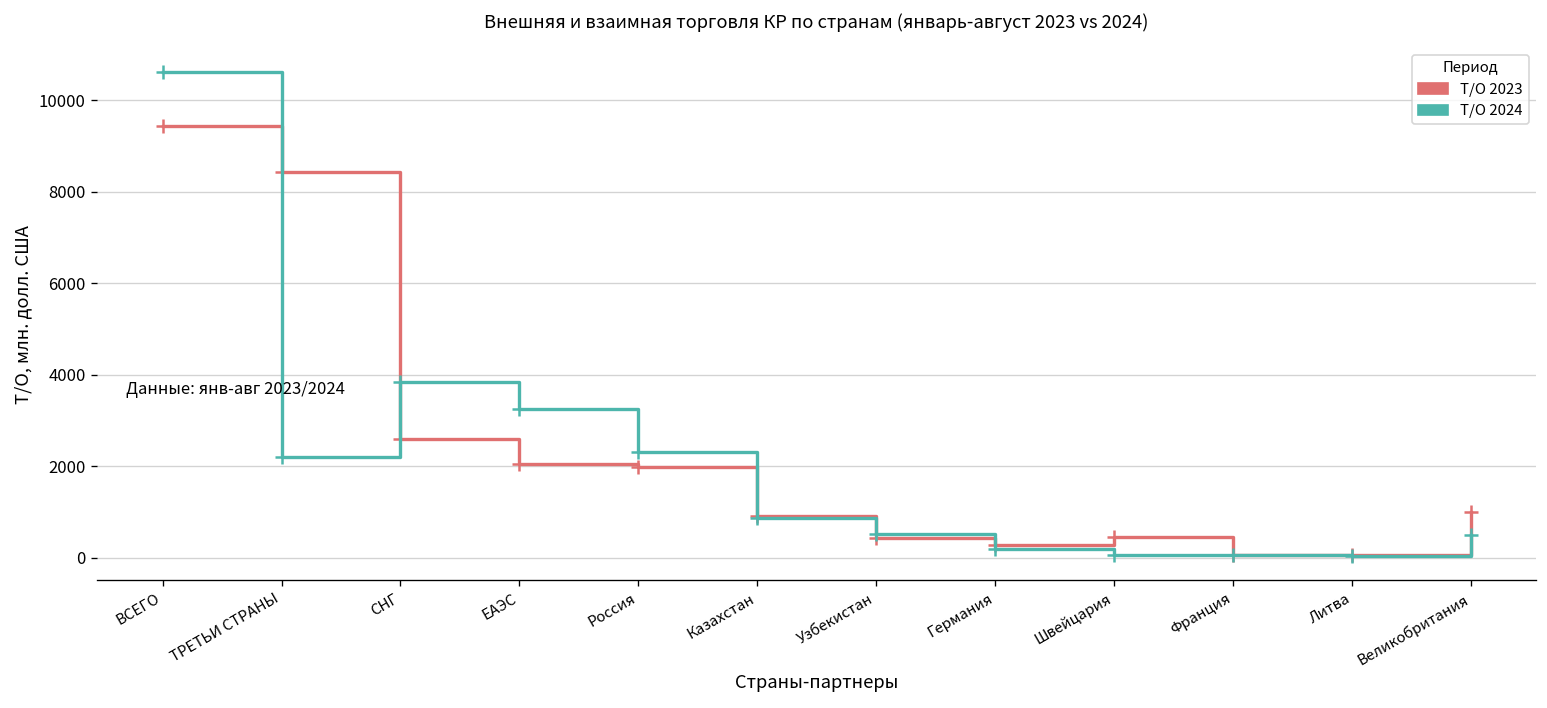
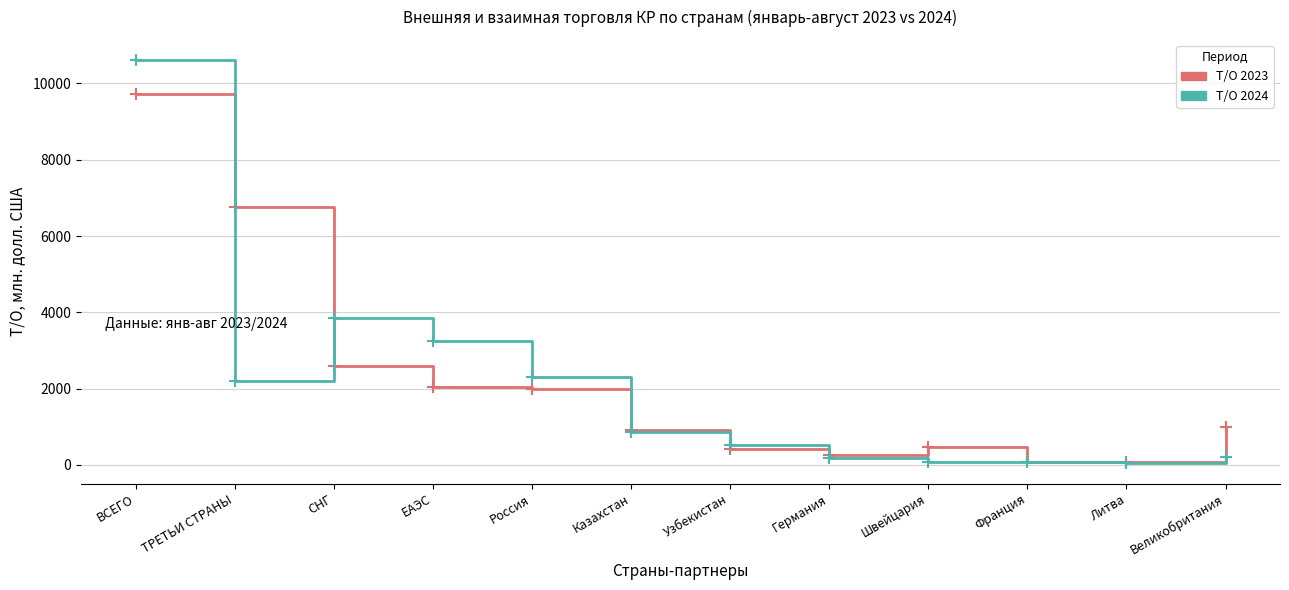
Т/О 2023, ВСЕГО: 9400 -> 9700
Т/О 2023, ТРЕТЬИ СТРАНЫ: 8400 -> 6800
Т/О 2024, Великобритания: 500 -> 200
